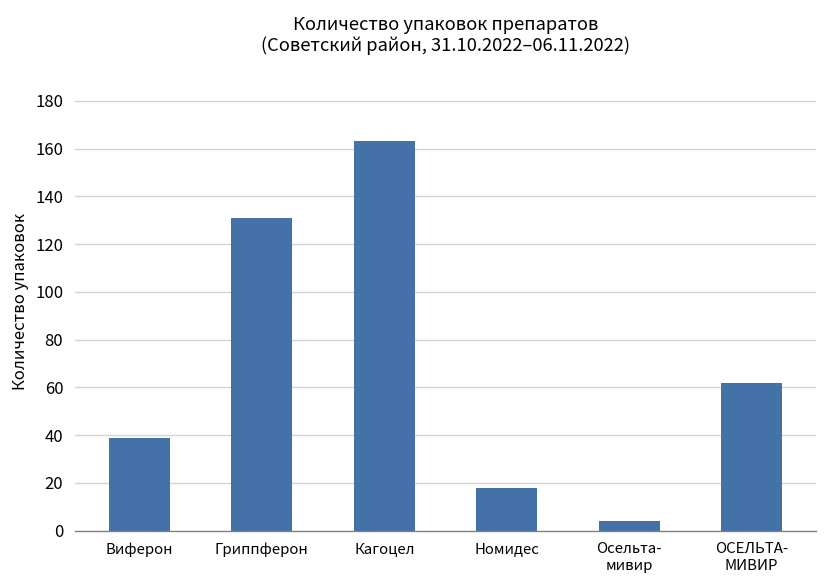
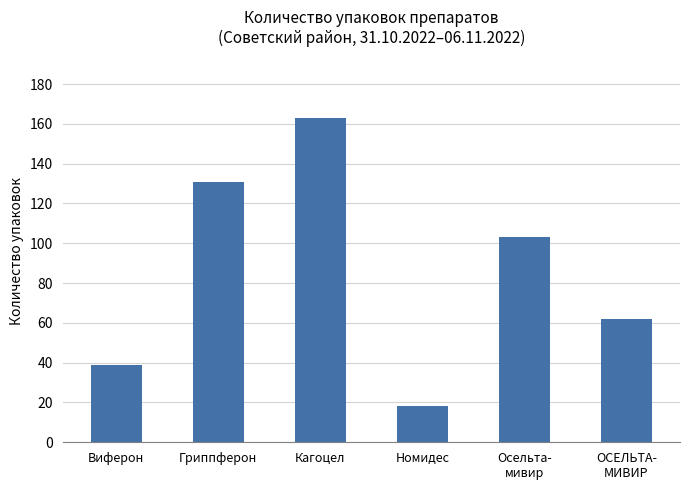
Осельта- мивир: 4 -> 103
